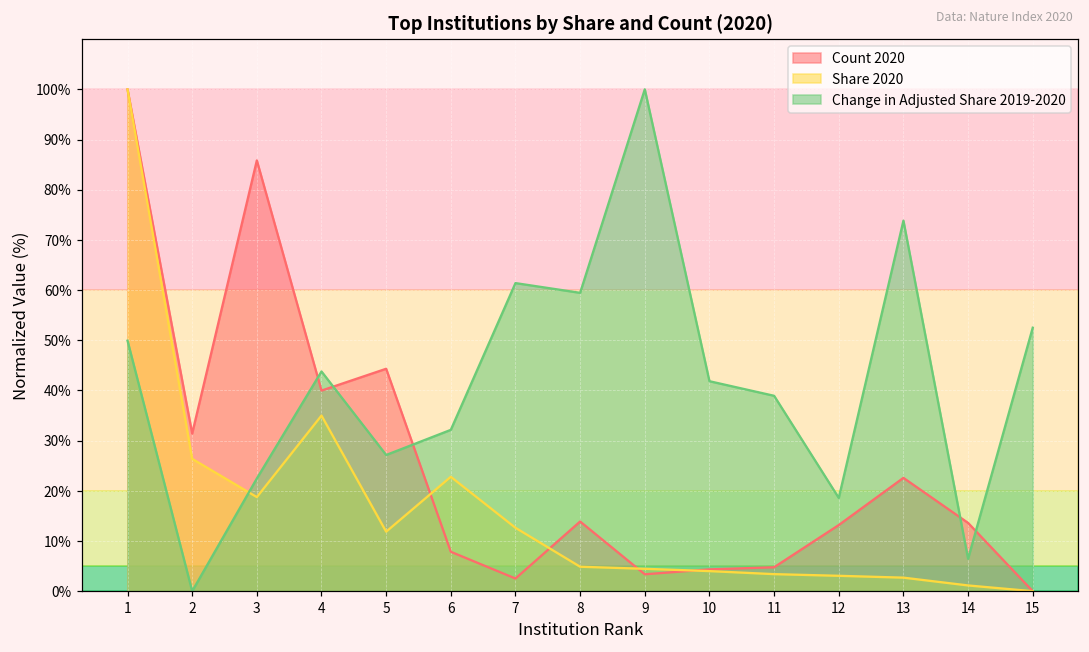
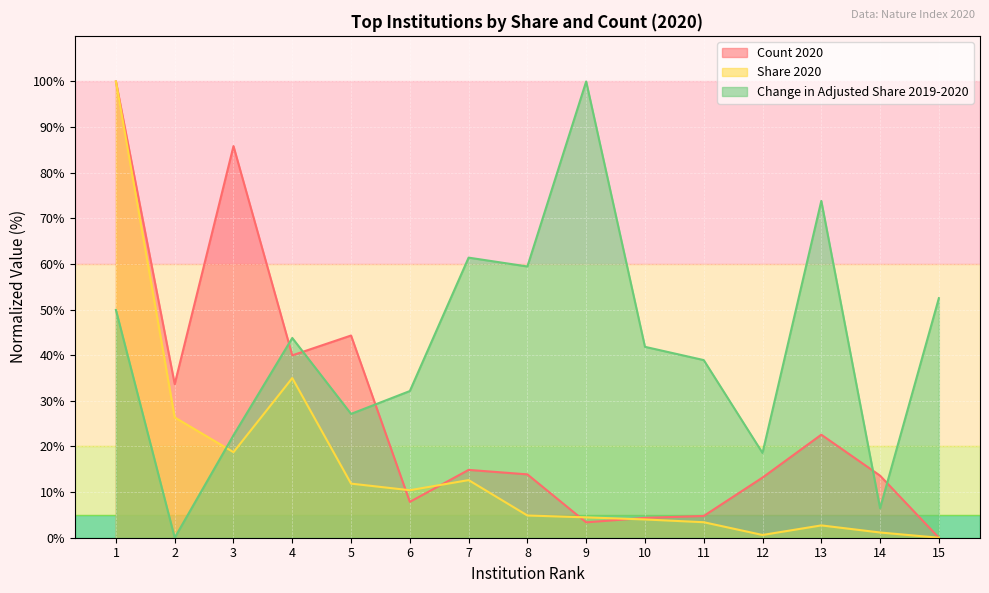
Count 2020, 2: 31% -> 34%
Share 2020, 6: 23% -> 10%
Count 2020, 7: 3% -> 15%
Share 2020, 12: 3% -> 1%
